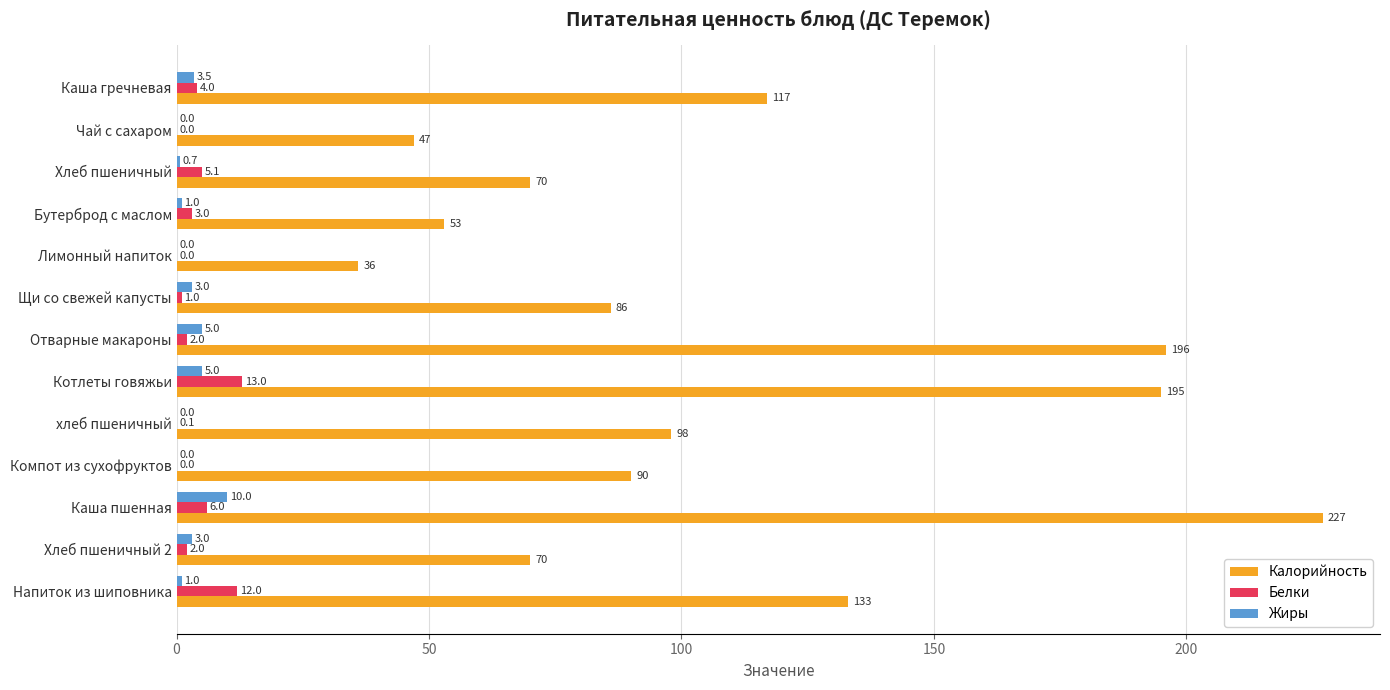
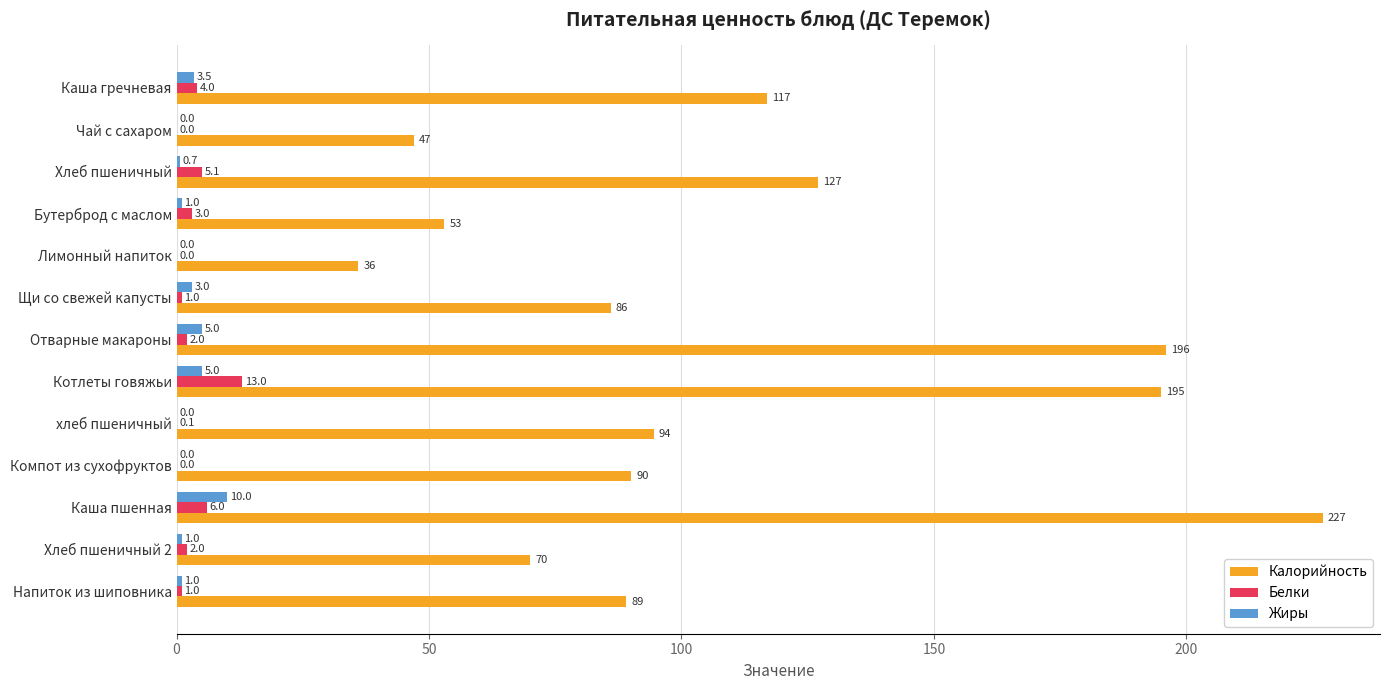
Калорийность, Хлеб пшеничный: 70 -> 127
Калорийность, хлеб пшеничный: 98 -> 94
Жиры, Хлеб пшеничный 2: 3.0 -> 1.0
Белки, Напиток из шиповника: 12.0 -> 1.0
Калорийность, Напиток из шиповника: 133 -> 89
